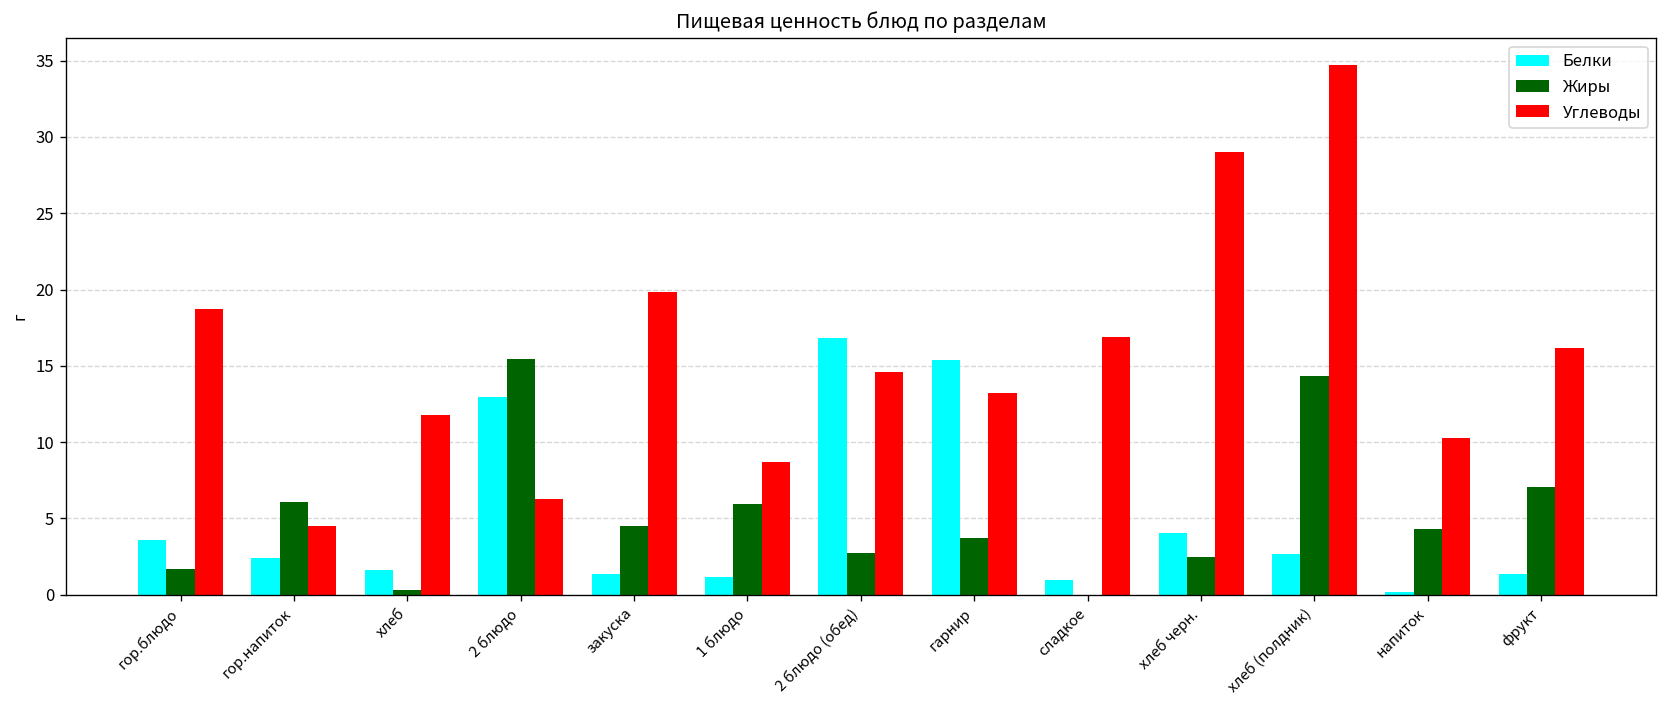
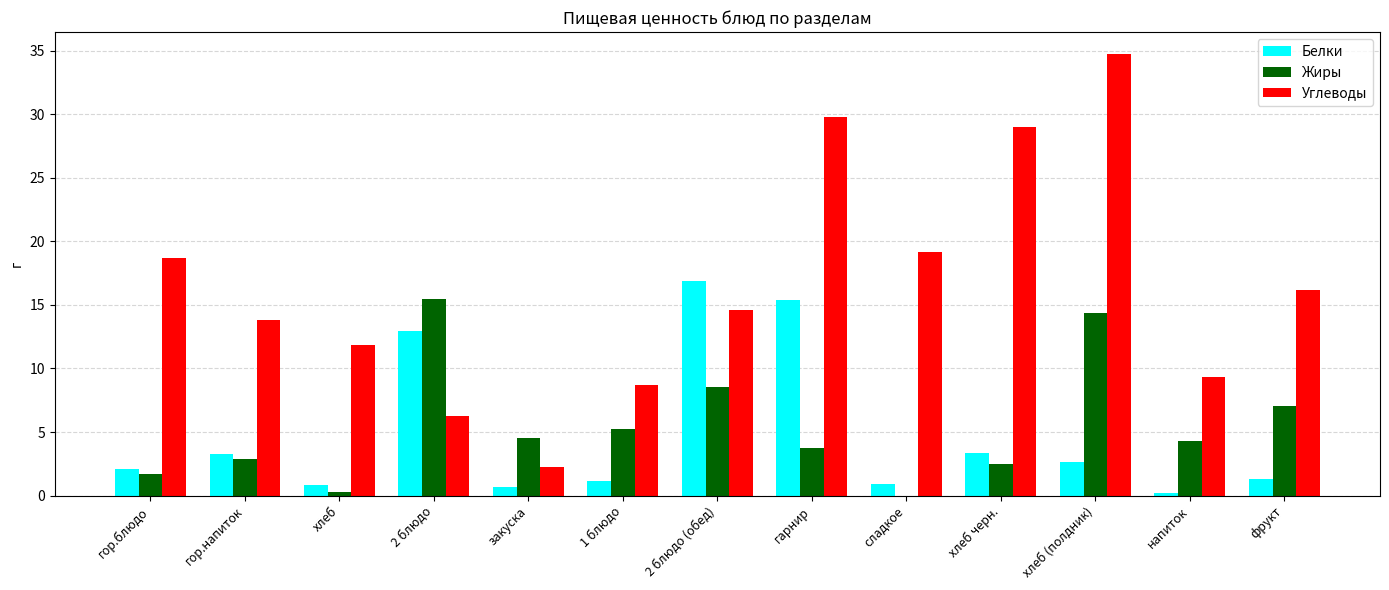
Белки, гор.блюдо: 3.6 -> 2.1
Белки, гор.напиток: 2.4 -> 3.3
Жиры, гор.напиток: 6.1 -> 2.9
Углеводы, гор.напиток: 4.5 -> 13.8
Белки, хлеб: 1.6 -> 0.9
Белки, закуска: 1.4 -> 0.7
Углеводы, закуска: 19.9 -> 2.3
Жиры, 1 блюдо: 5.9 -> 5.3
Жиры, 2 блюдо (обед): 2.8 -> 8.6
Углеводы, гарнир: 13.2 -> 29.8
Углеводы, сладкое: 16.9 -> 19.2
Белки, хлеб черн.: 4.0 -> 3.4
Углеводы, напиток: 10.3 -> 9.3
